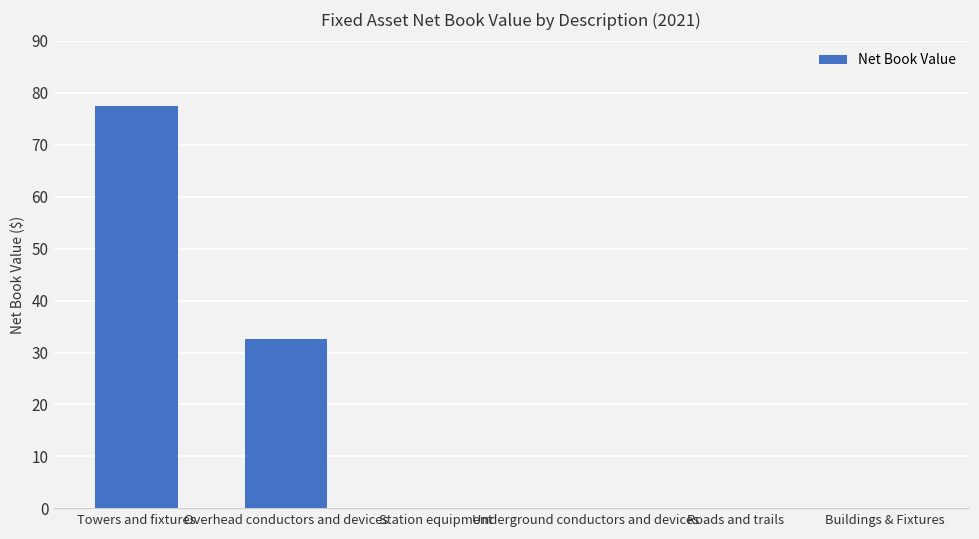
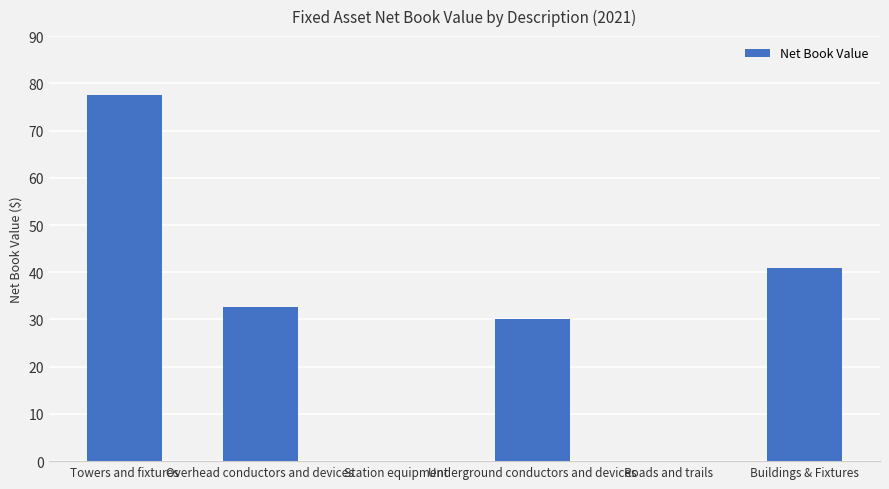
Underground conductors and devices: 0 -> 30
Buildings & Fixtures: 0 -> 41
